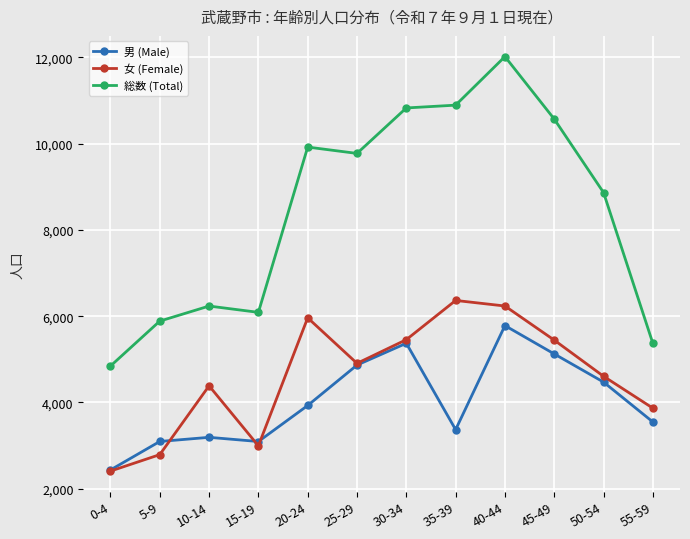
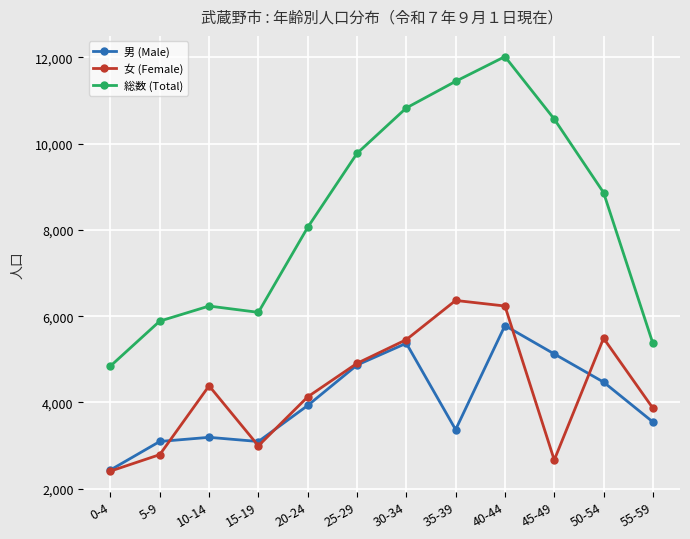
女 (Female), 20-24: 6,000 -> 4,100
総数 (Total), 20-24: 9,900 -> 8,100
総数 (Total), 35-39: 10,900 -> 11,400
女 (Female), 45-49: 5,400 -> 2,700
女 (Female), 50-54: 4,600 -> 5,500
